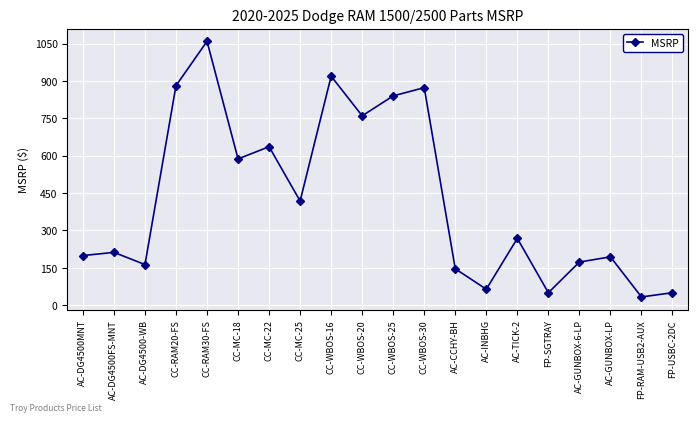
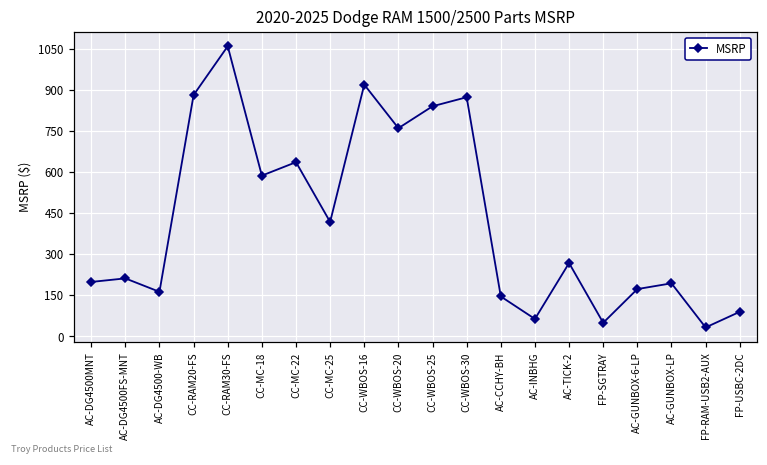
FP-USBC-2DC: 50 -> 90
